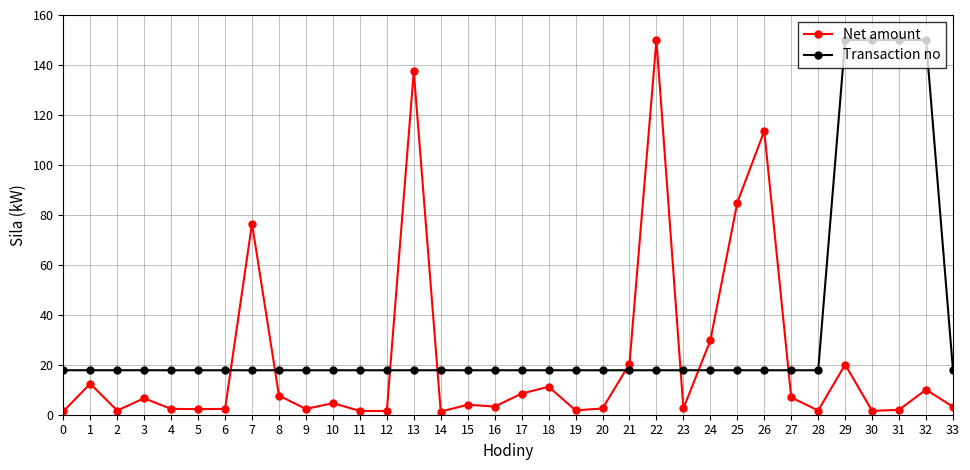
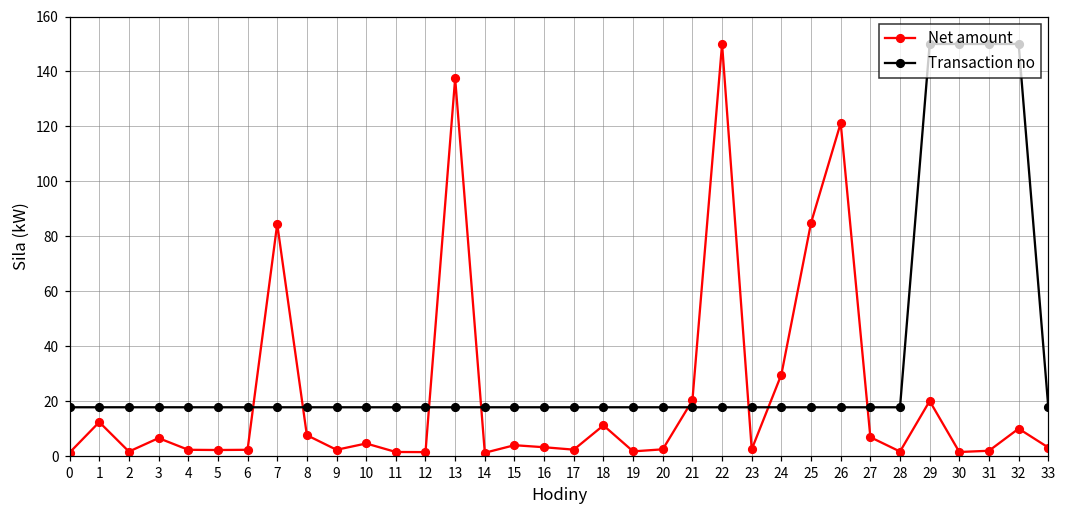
Net amount, 7: 76 -> 84
Net amount, 17: 8 -> 2
Net amount, 26: 114 -> 121
